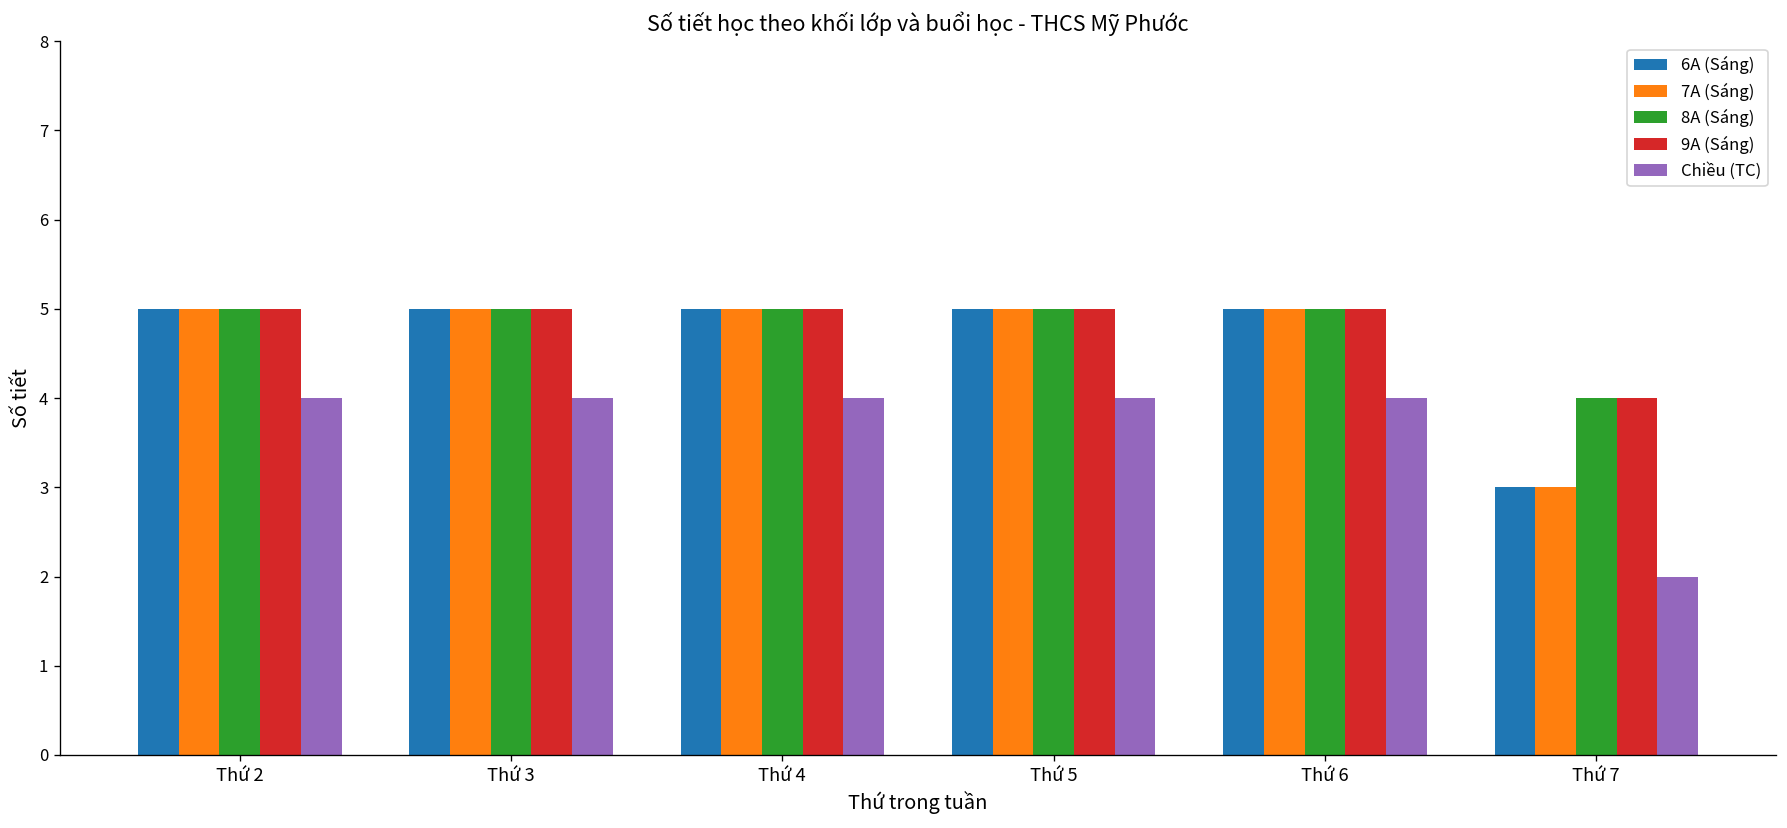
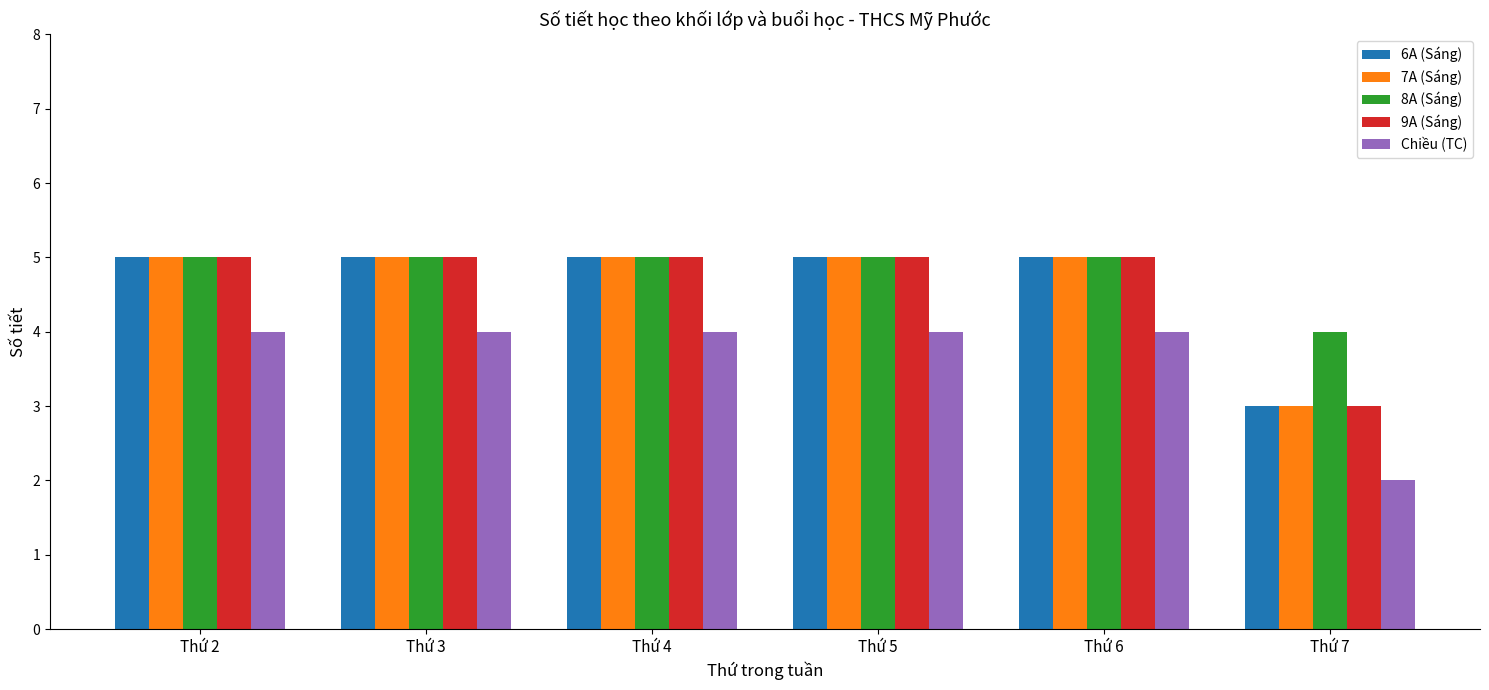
9A (Sáng), Thứ 7: 4 -> 3
